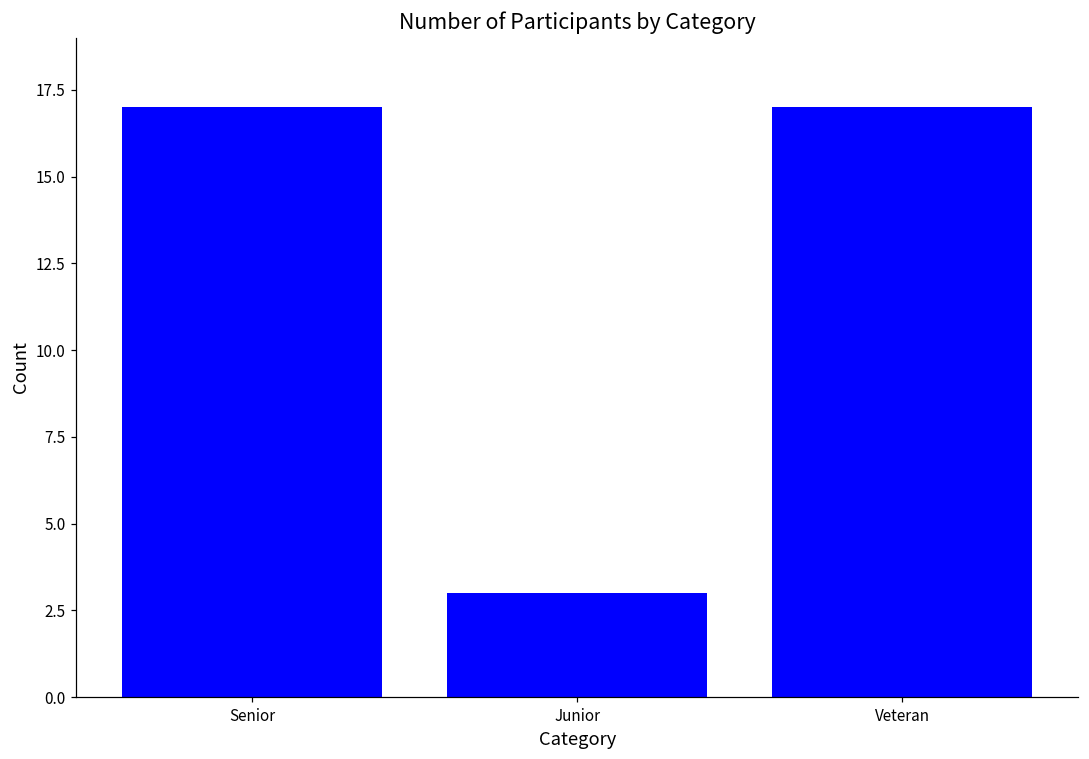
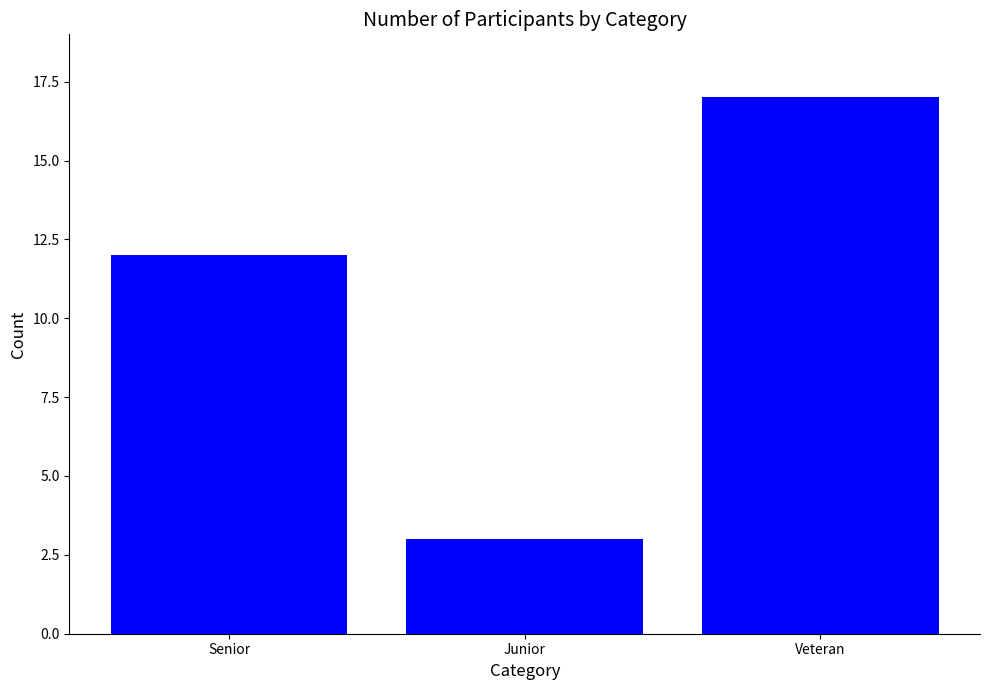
Senior: 17 -> 12
